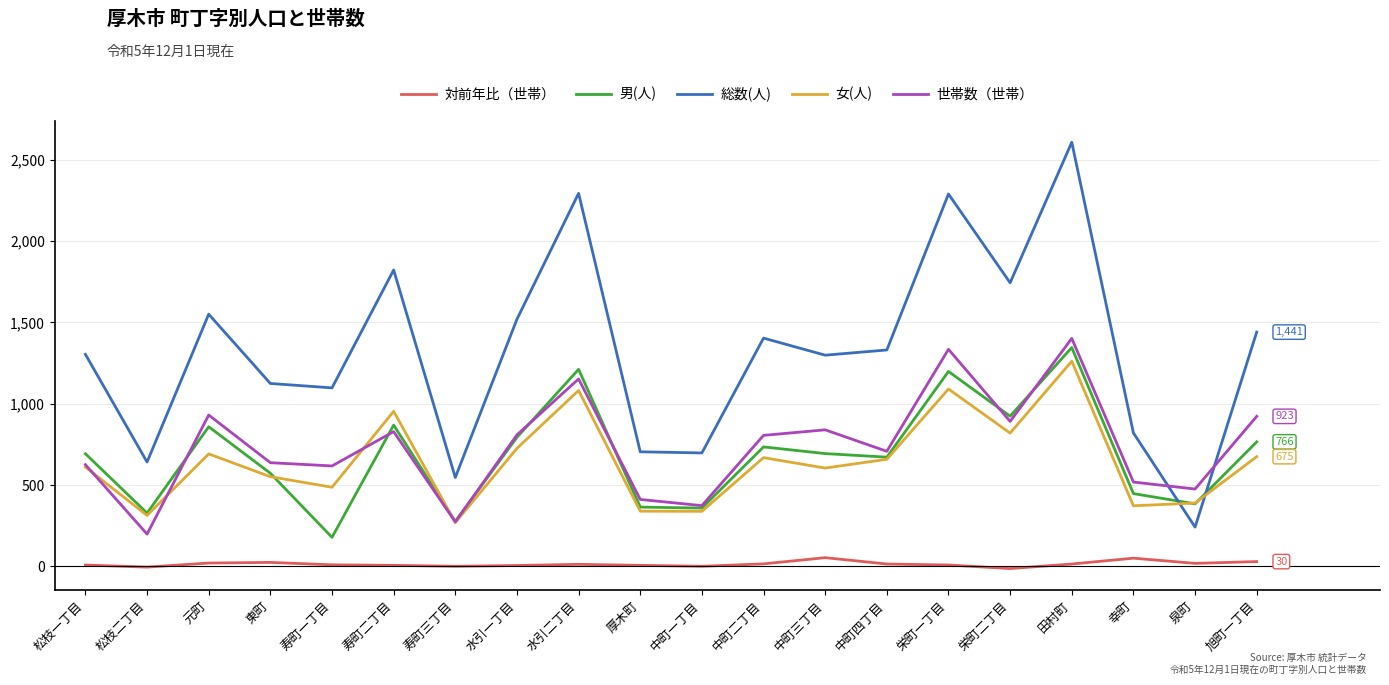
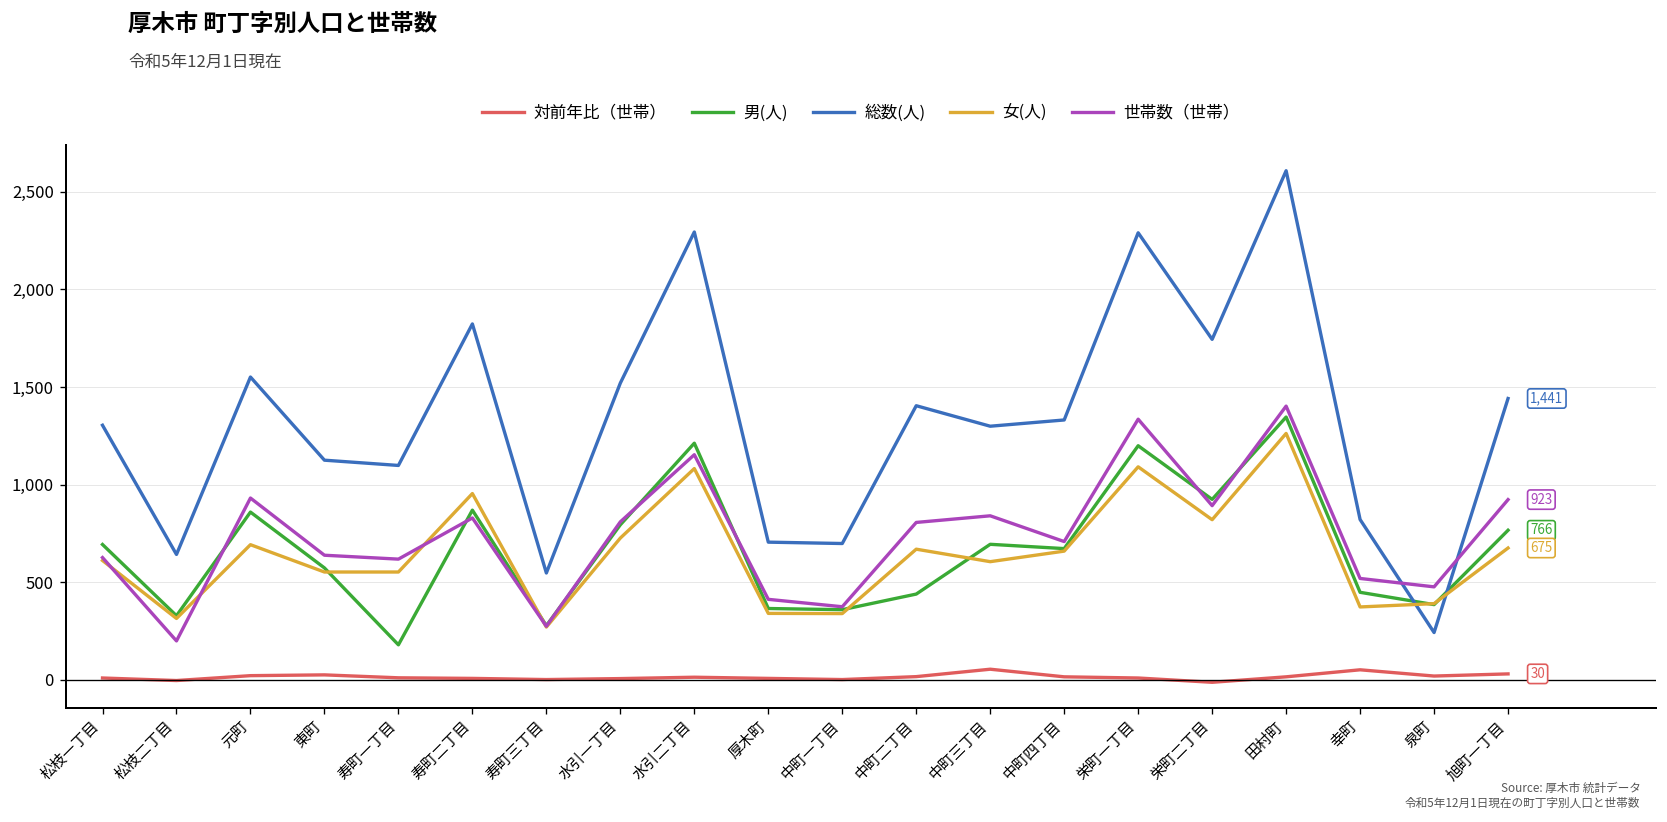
女(人), 寿町一丁目: 490 -> 550
男(人), 中町二丁目: 740 -> 440
